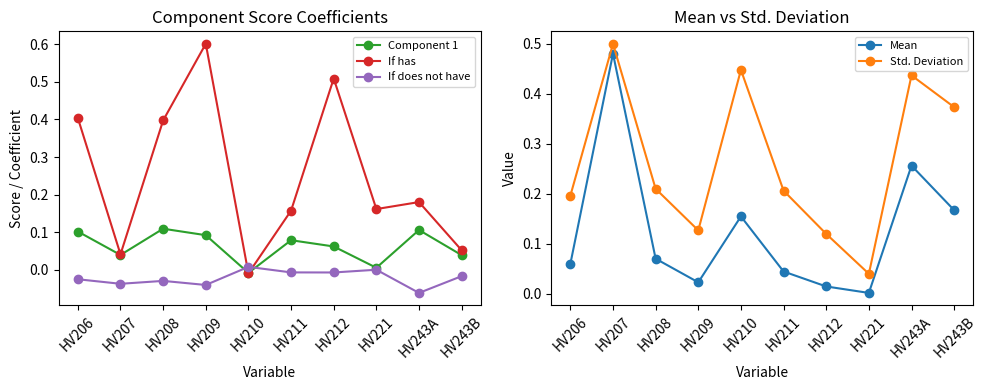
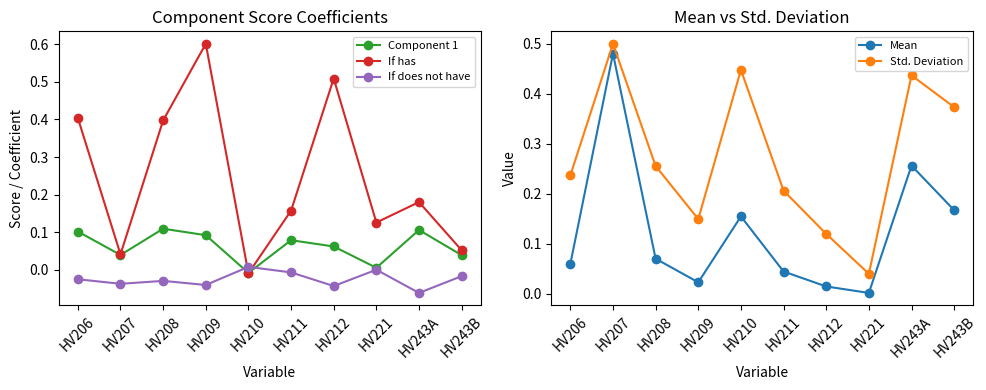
Component Score Coefficients, If does not have, HV212: -0.01 -> -0.04
Component Score Coefficients, If has, HV221: 0.16 -> 0.13
Mean vs Std. Deviation, Std. Deviation, HV206: 0.20 -> 0.24
Mean vs Std. Deviation, Std. Deviation, HV208: 0.21 -> 0.26
Mean vs Std. Deviation, Std. Deviation, HV209: 0.13 -> 0.15
